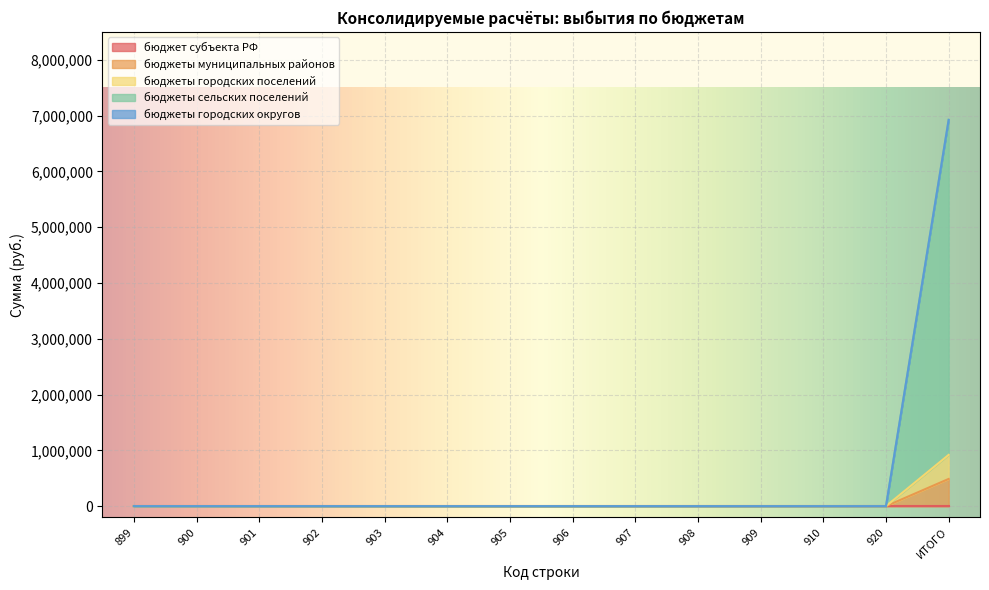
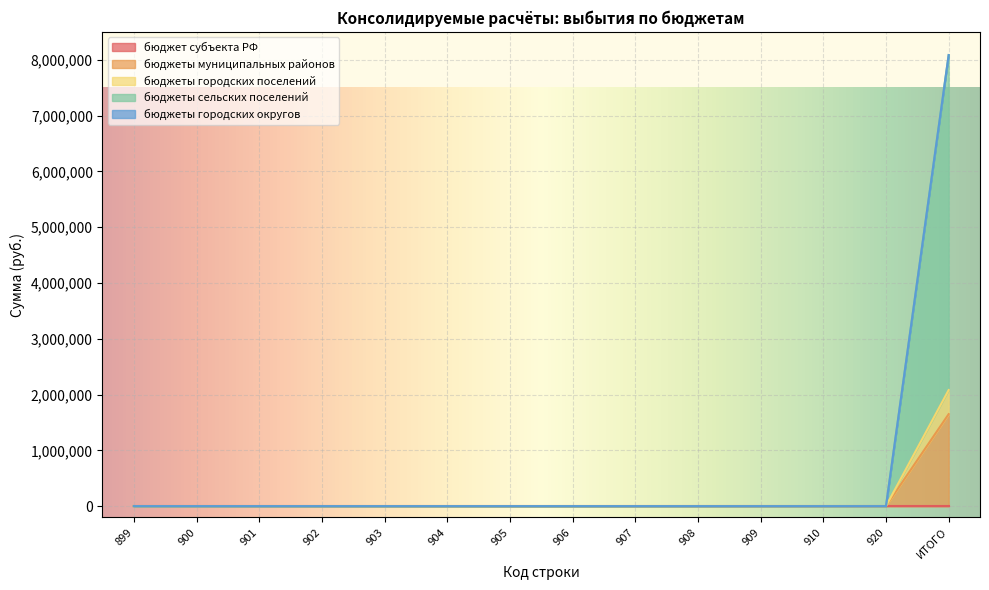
бюджеты муниципальных районов, ИТОГО: 500,000 -> 1,600,000
